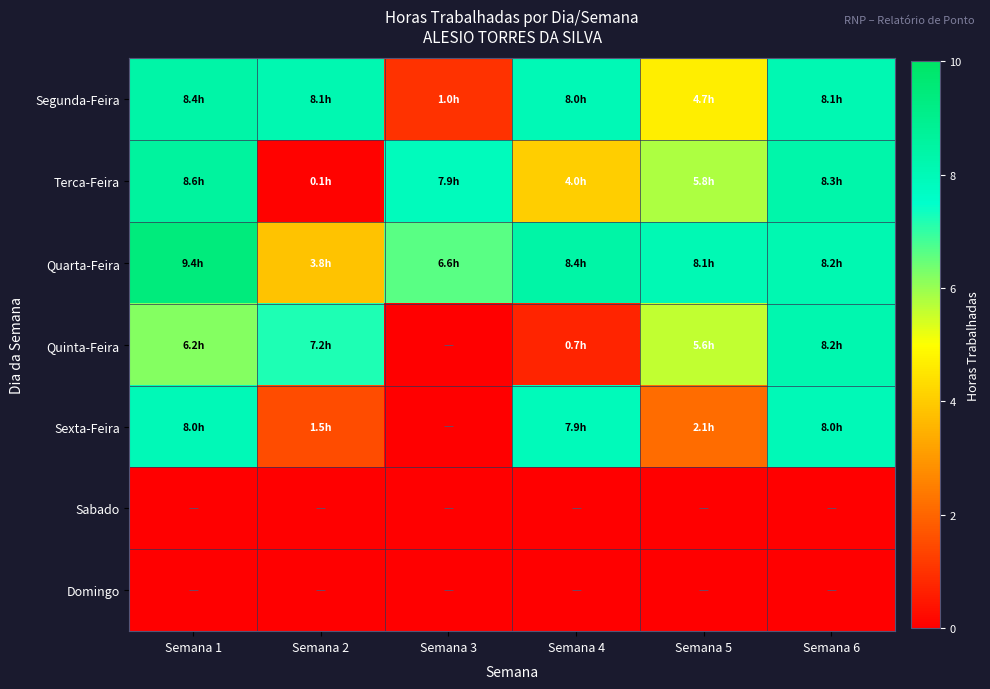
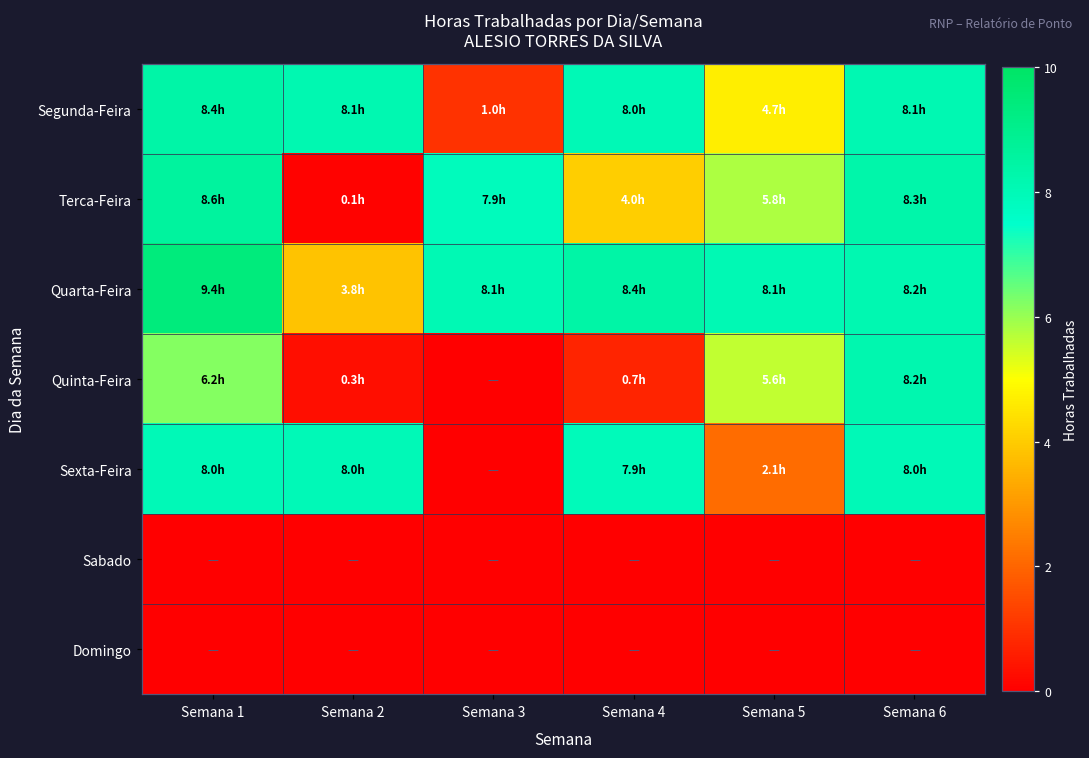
Quarta-Feira, Semana 3: 6.6h -> 8.1h
Quinta-Feira, Semana 2: 7.2h -> 0.3h
Sexta-Feira, Semana 2: 1.5h -> 8.0h
